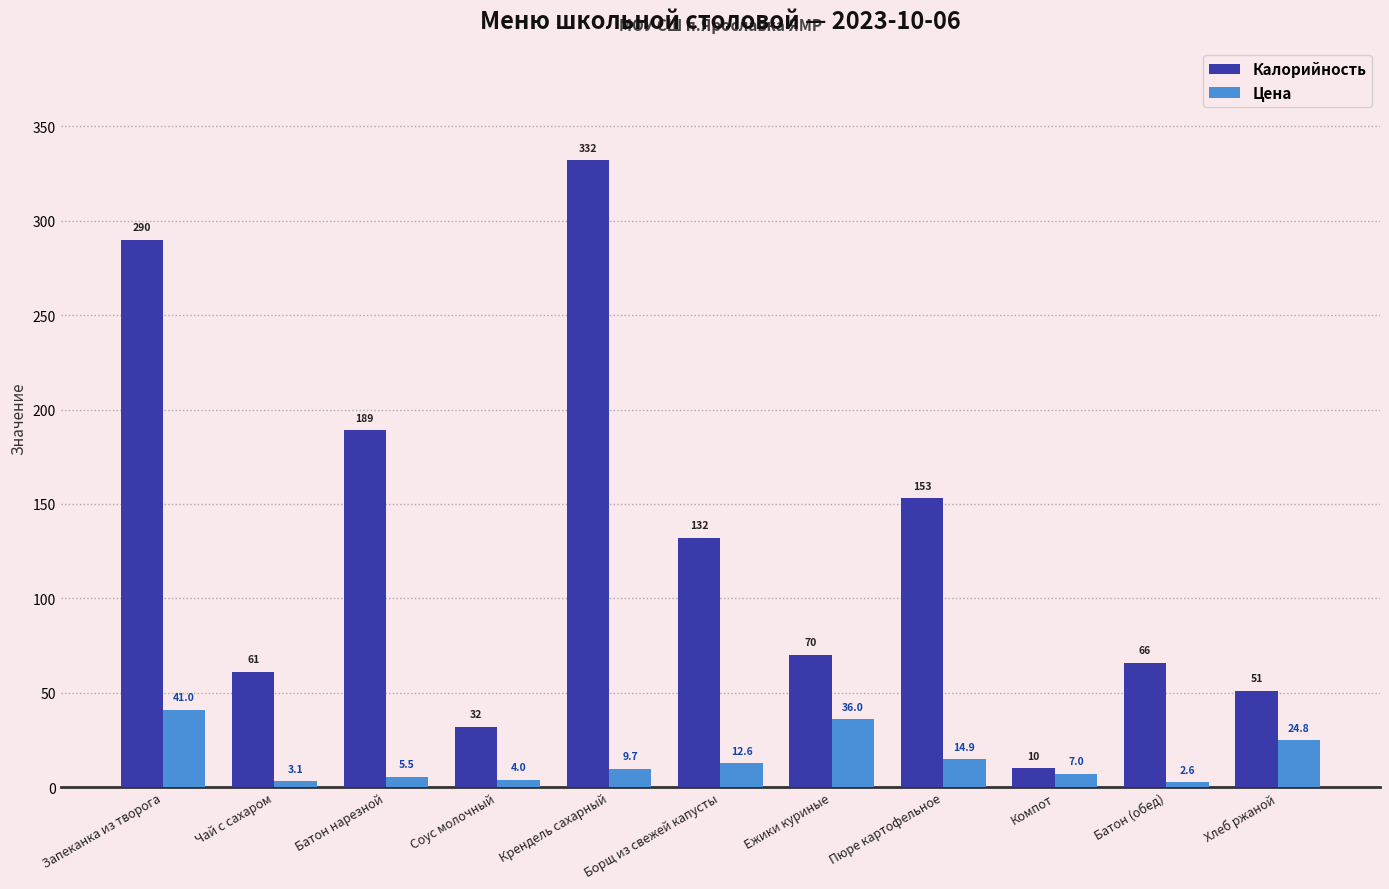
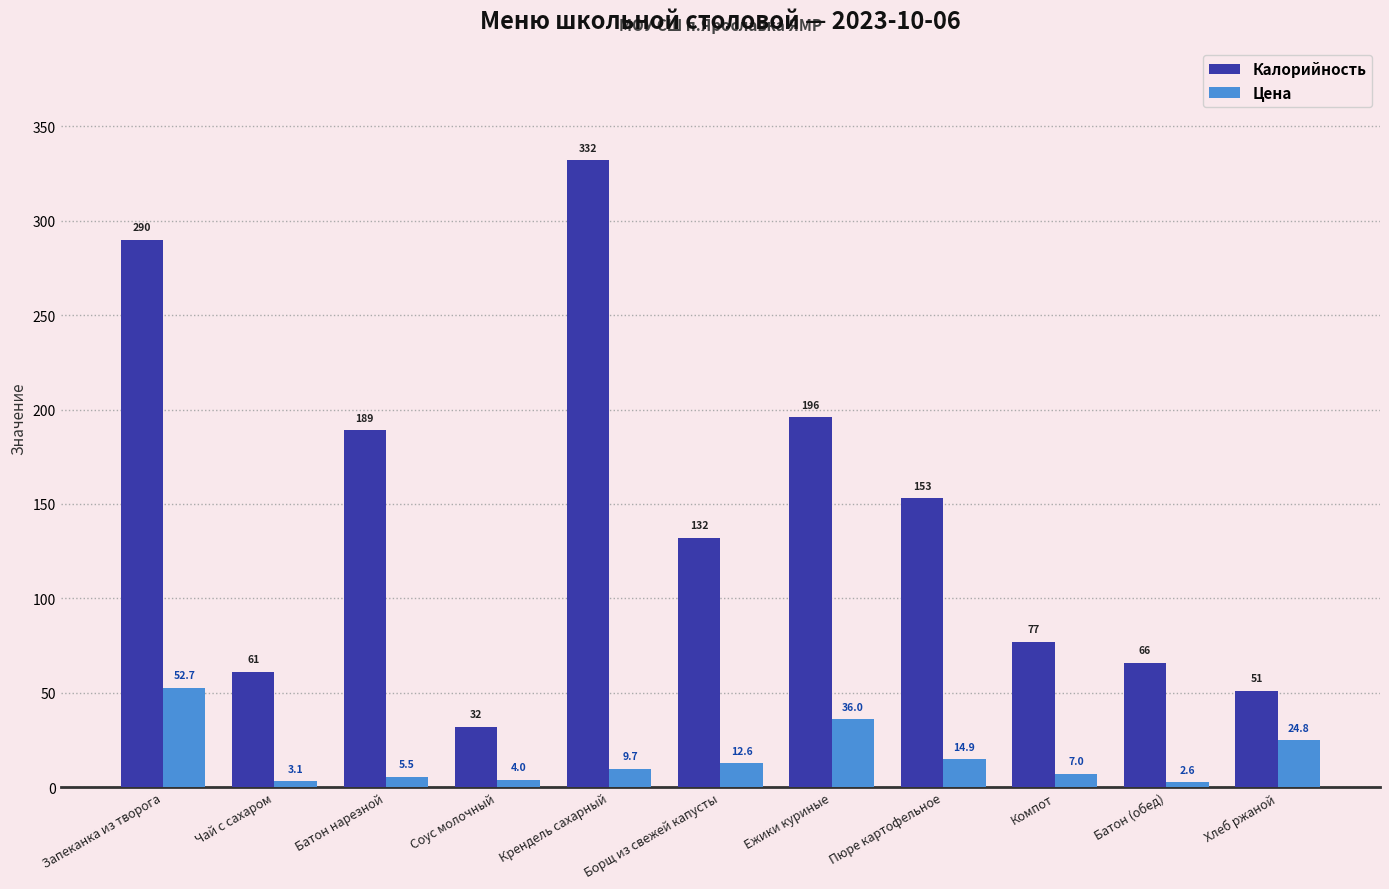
Цена, Запеканка из творога: 41.0 -> 52.7
Калорийность, Ежики куриные: 70 -> 196
Калорийность, Компот: 10 -> 77
